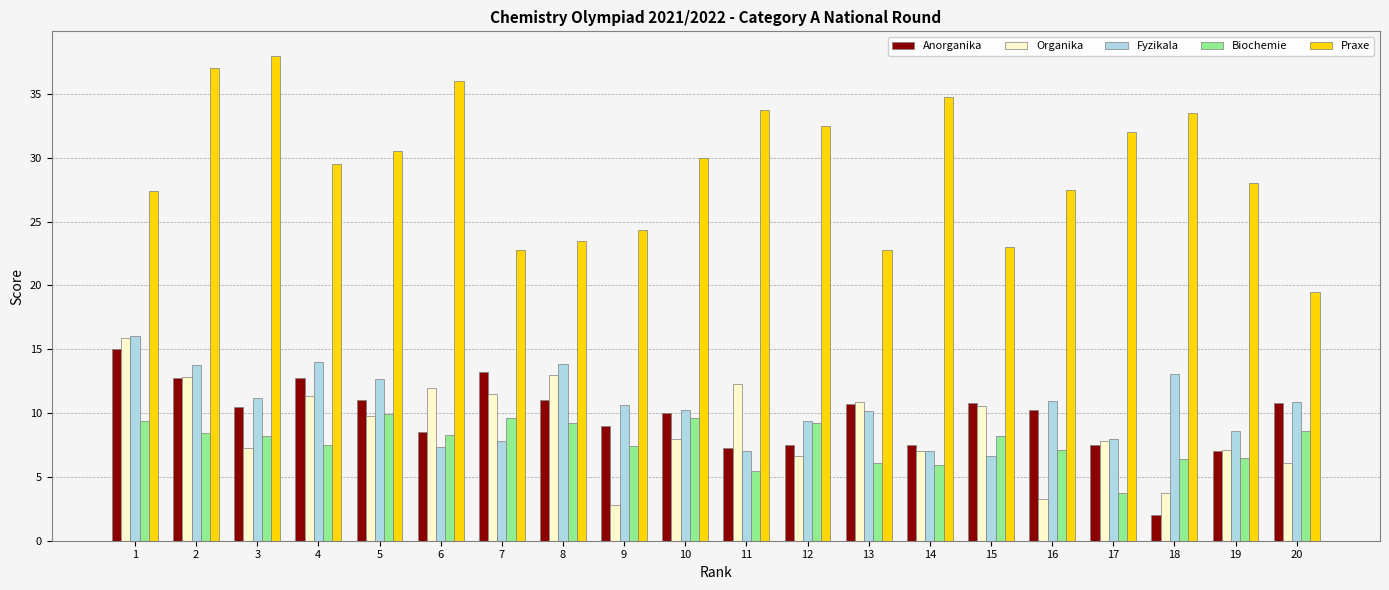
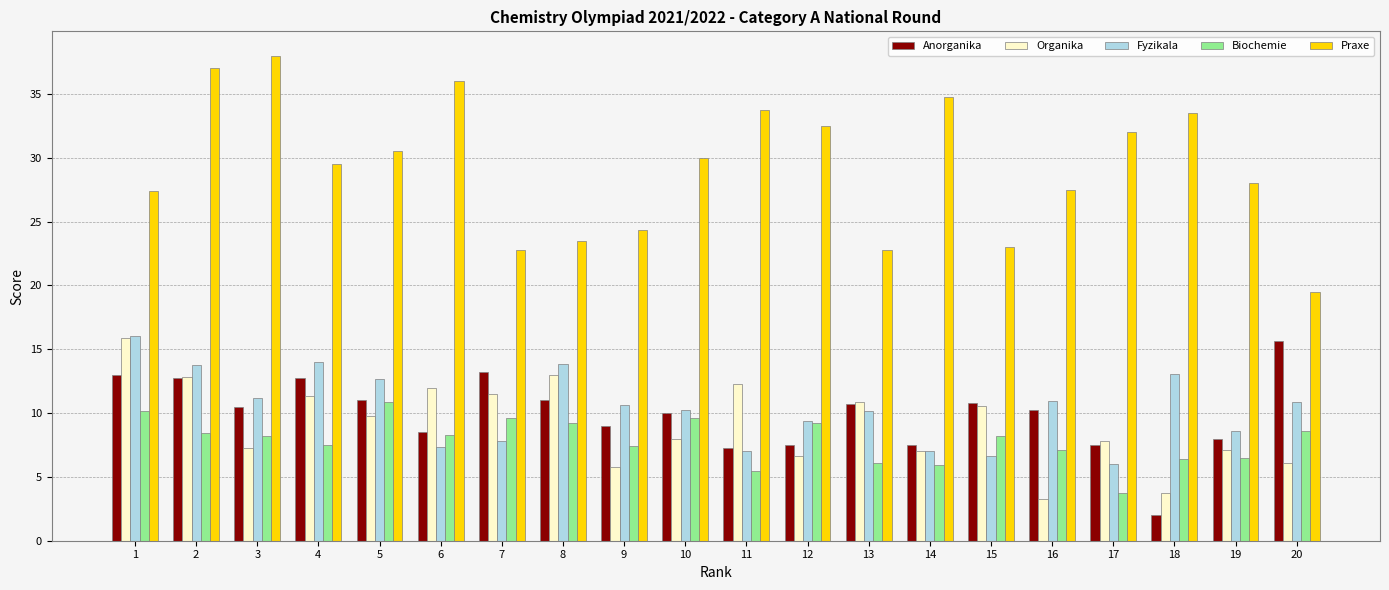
Anorganika, 1: 15 -> 13
Biochemie, 1: 9.4 -> 10.2
Biochemie, 5: 9.9 -> 10.9
Organika, 9: 2.8 -> 5.8
Fyzikala, 17: 8 -> 6
Anorganika, 19: 7 -> 8
Anorganika, 20: 10.8 -> 15.7
